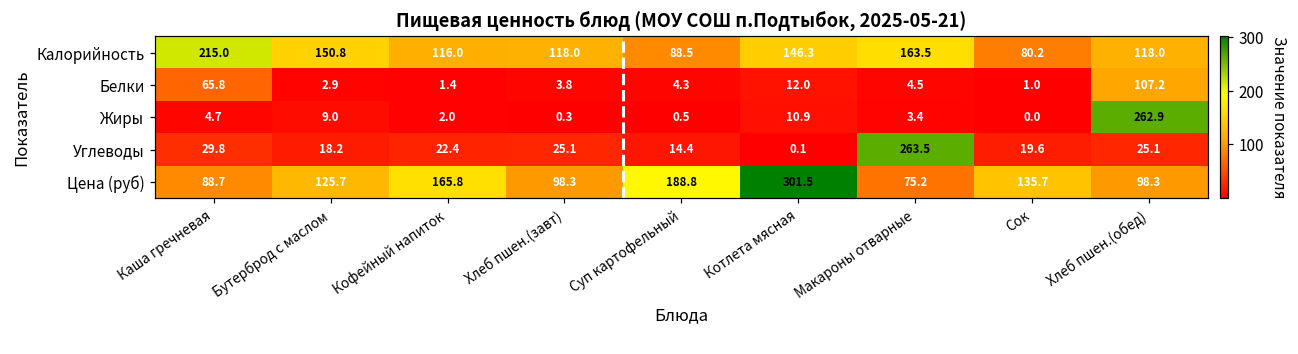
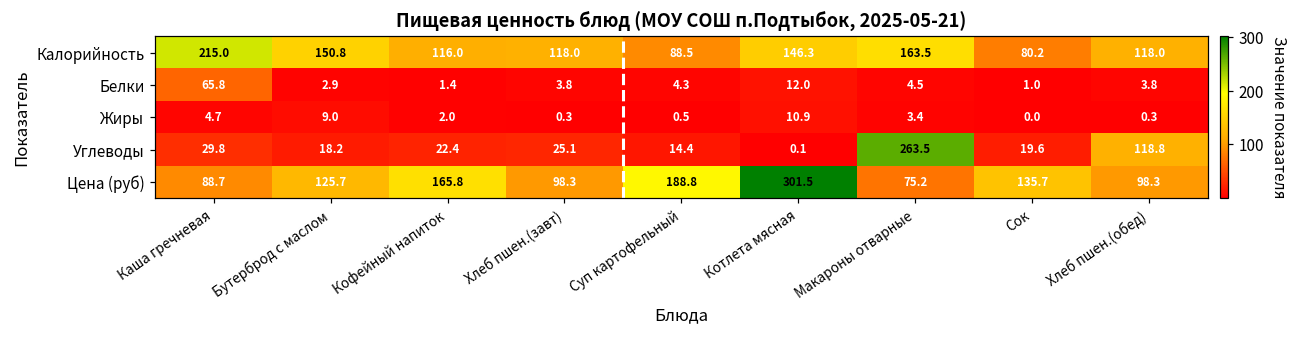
Белки, Хлеб пшен.(обед): 107.2 -> 3.8
Жиры, Хлеб пшен.(обед): 262.9 -> 0.3
Углеводы, Хлеб пшен.(обед): 25.1 -> 118.8
